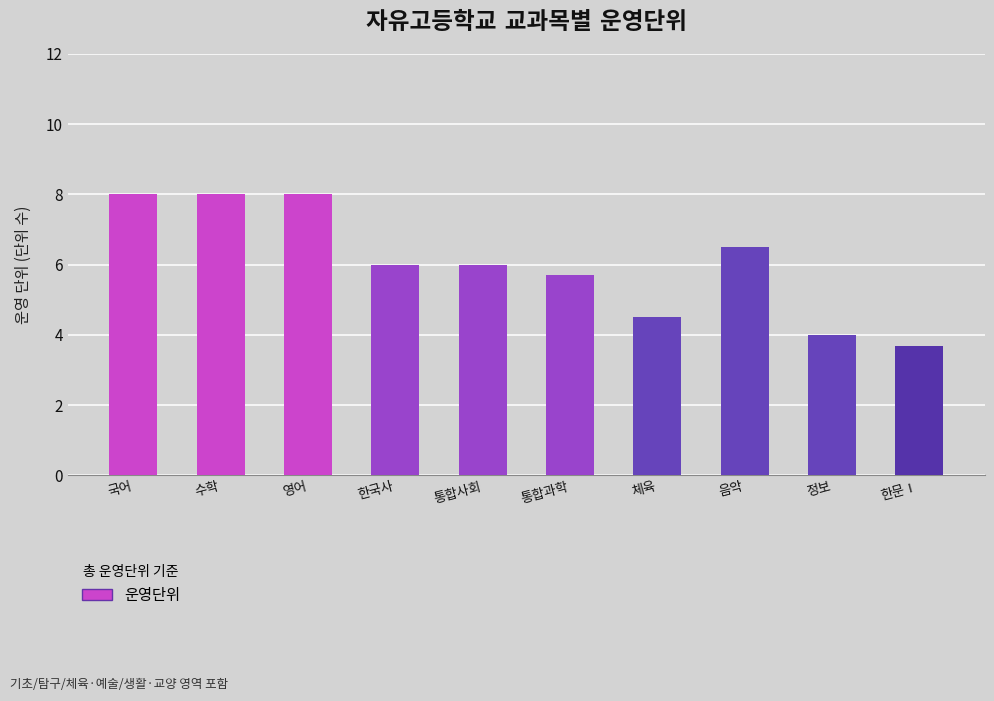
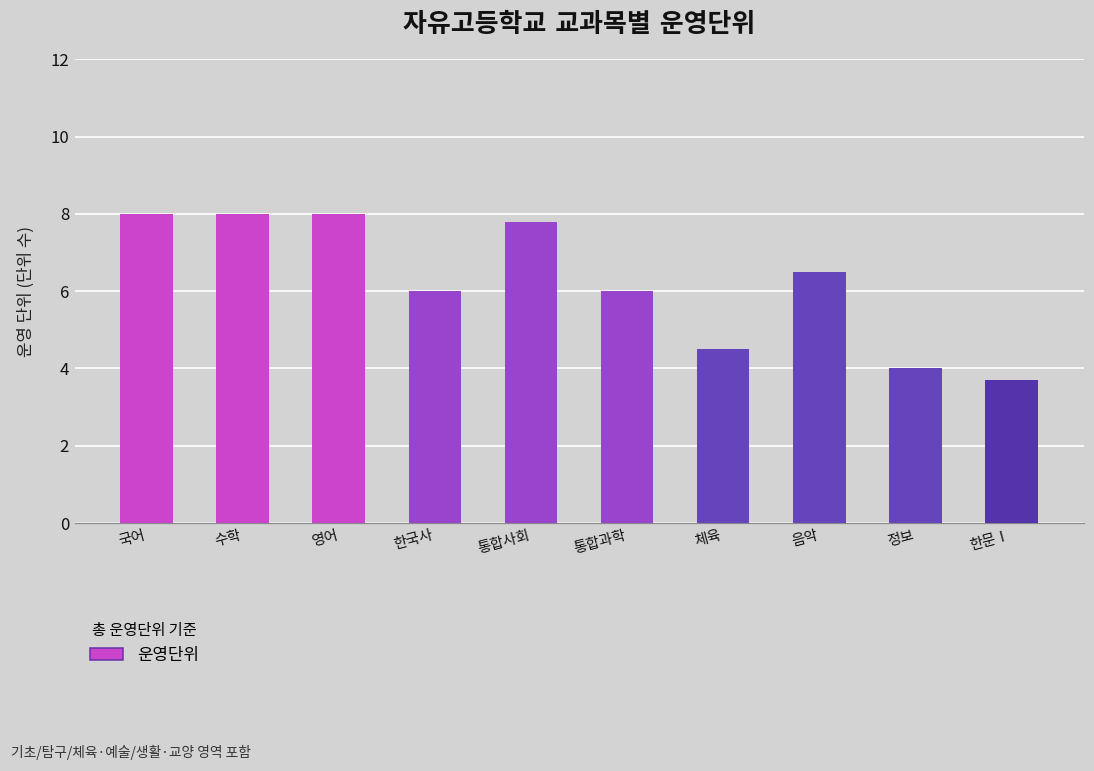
통합사회: 6.0 -> 7.8
통합과학: 5.7 -> 6.0
